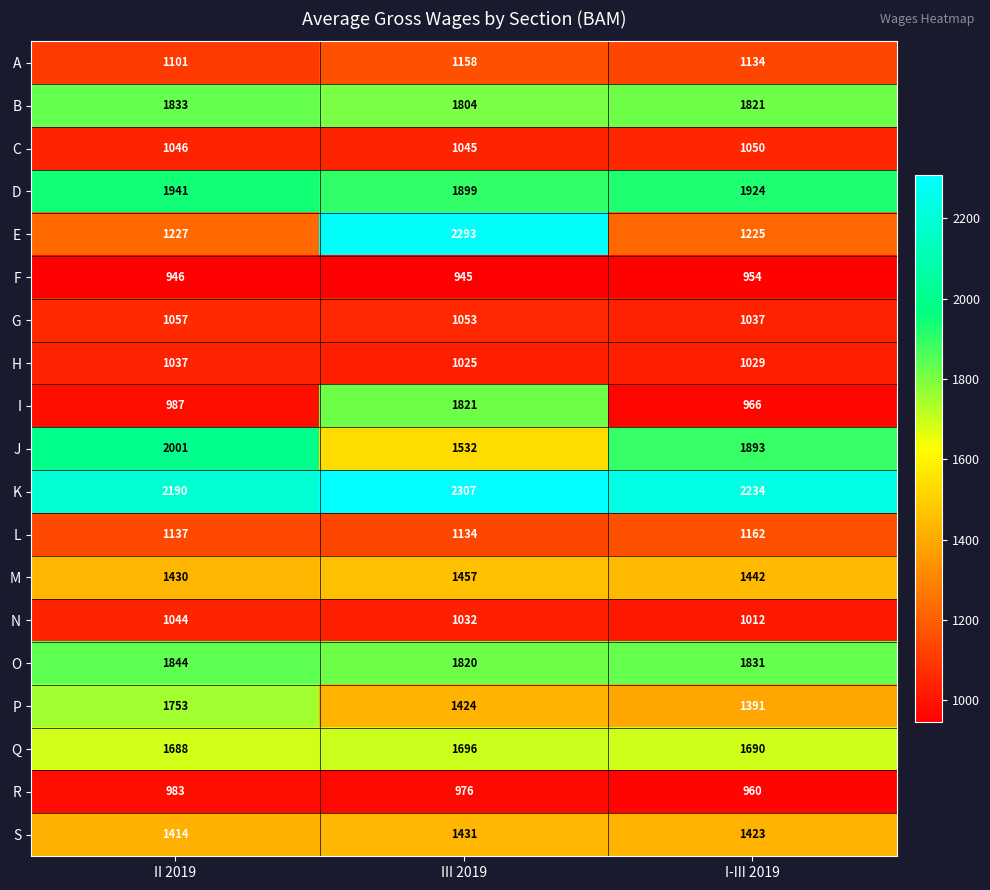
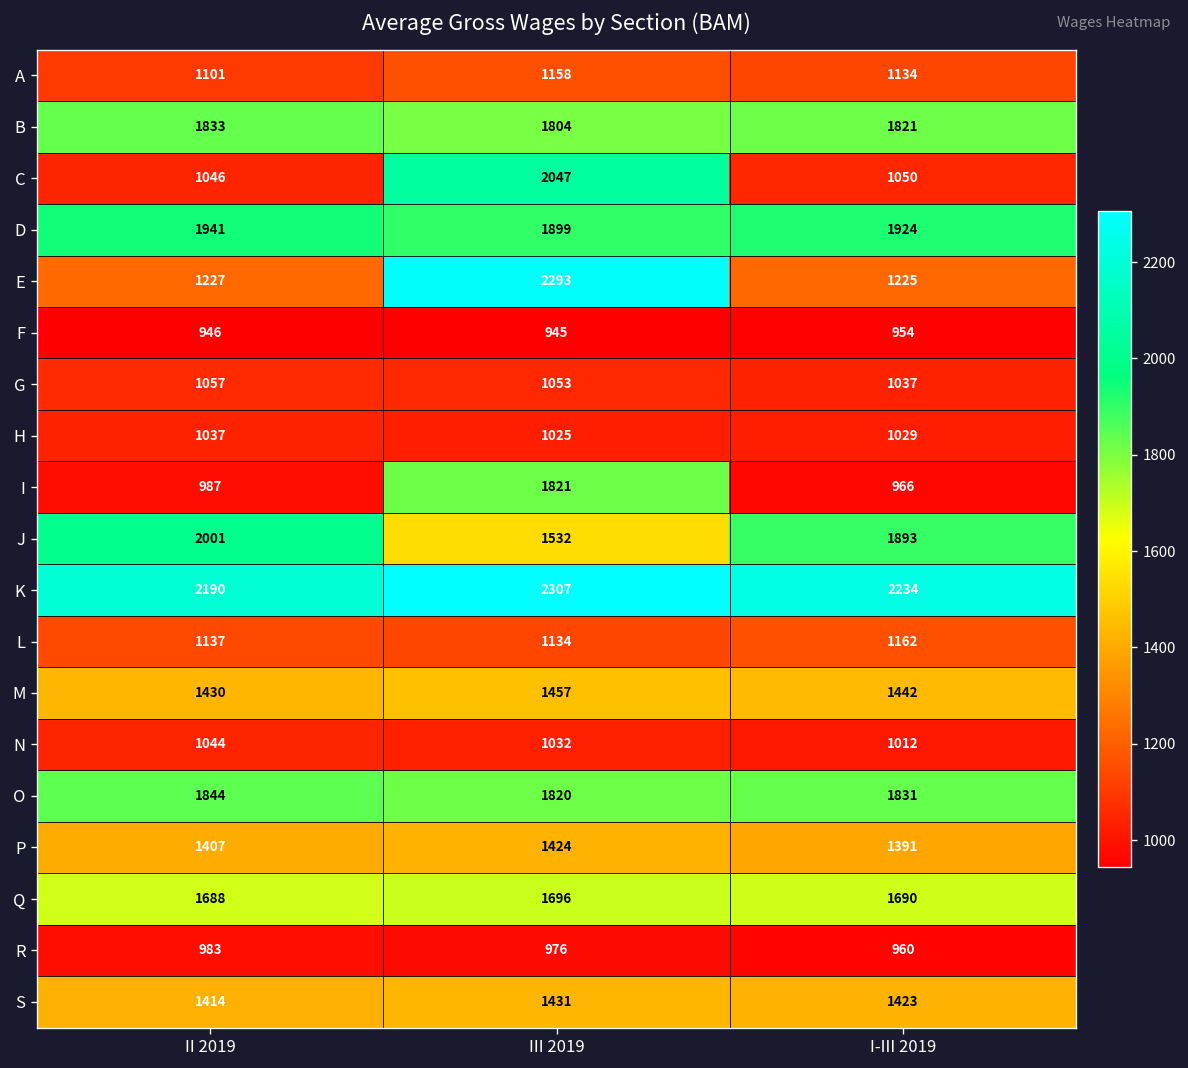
C, III 2019: 1045 -> 2047
P, II 2019: 1753 -> 1407
